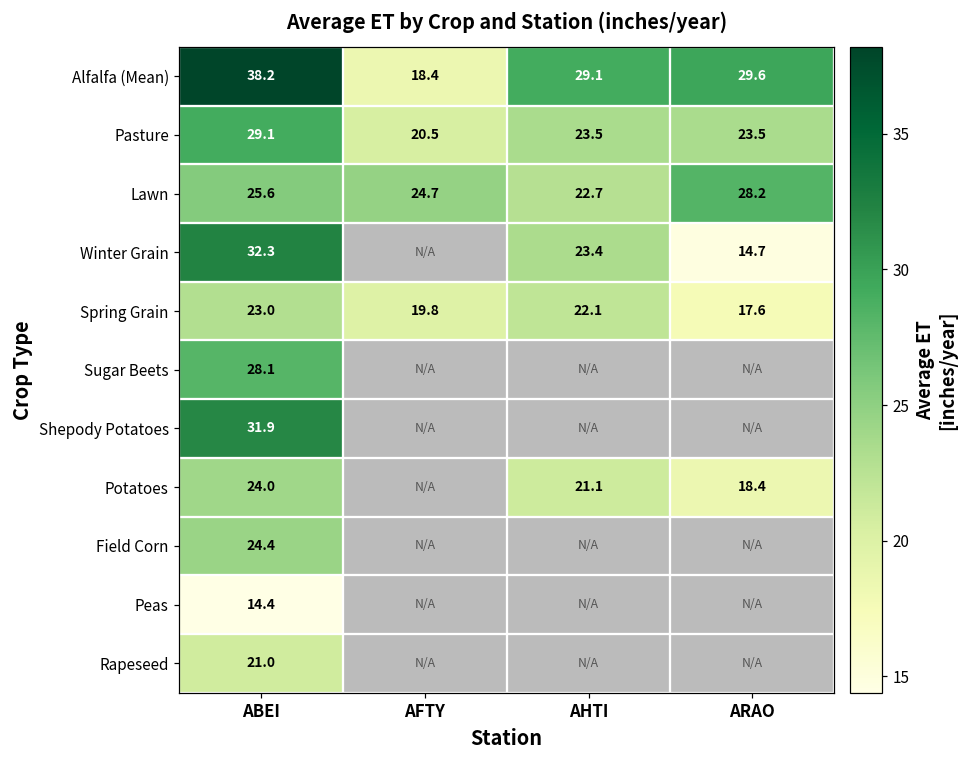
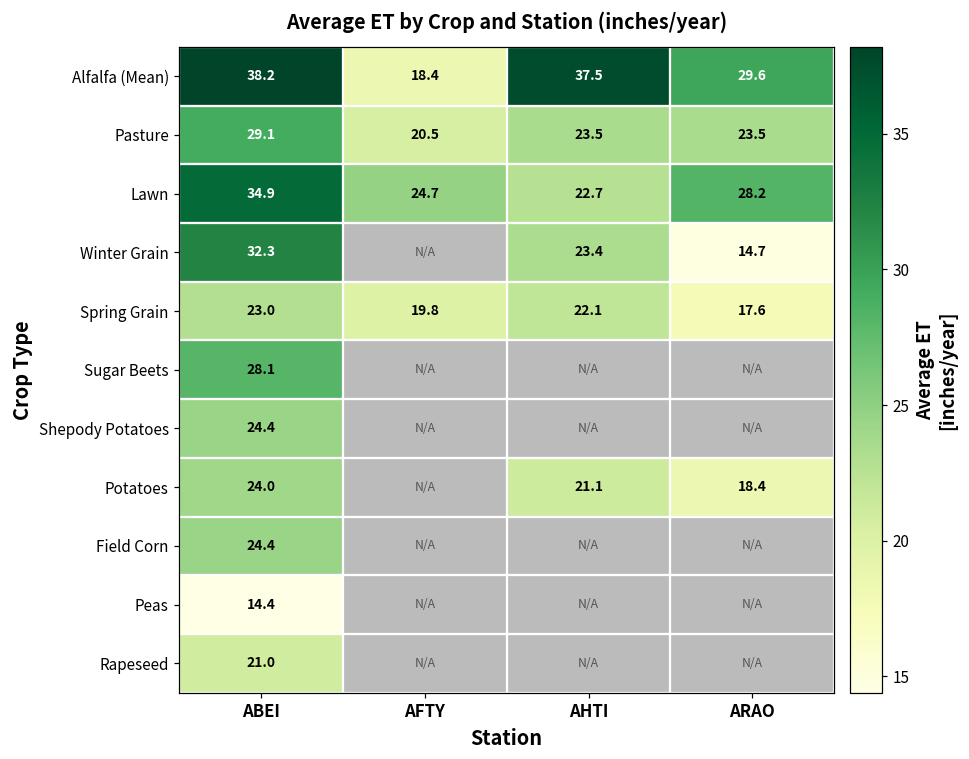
Alfalfa (Mean), AHTI: 29.1 -> 37.5
Lawn, ABEI: 25.6 -> 34.9
Shepody Potatoes, ABEI: 31.9 -> 24.4
